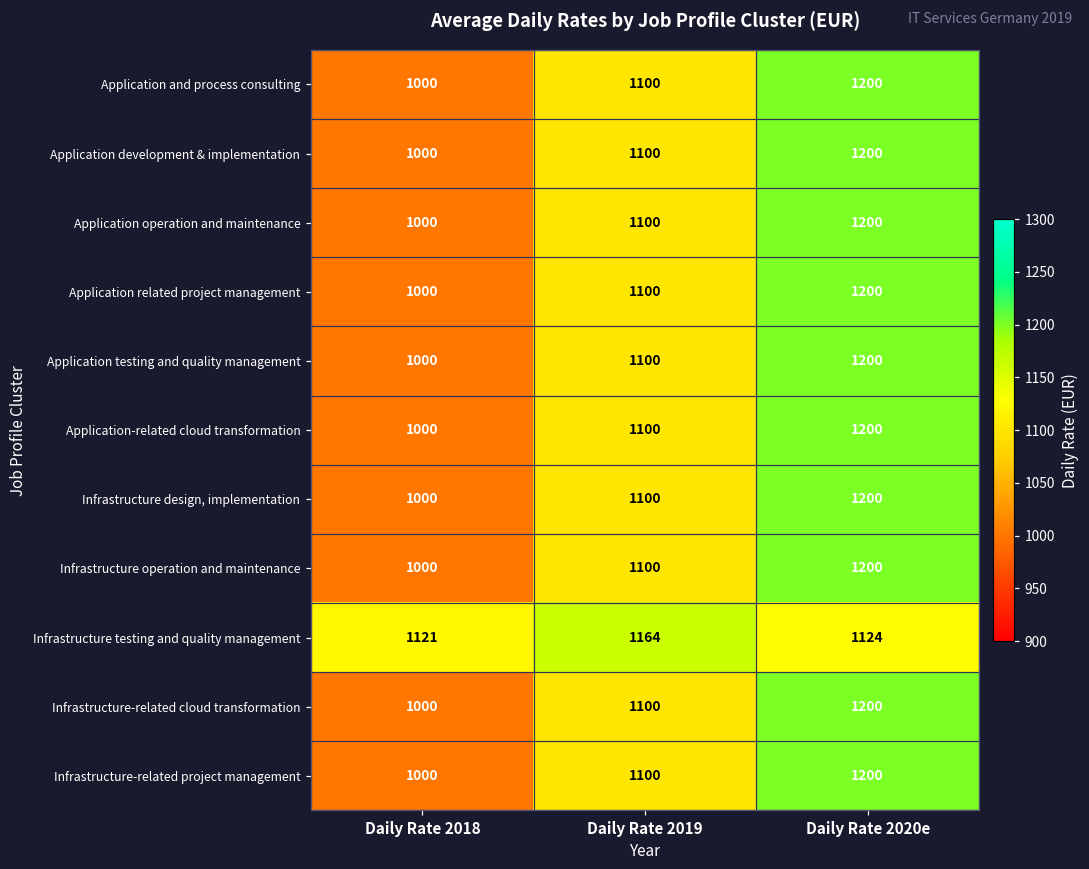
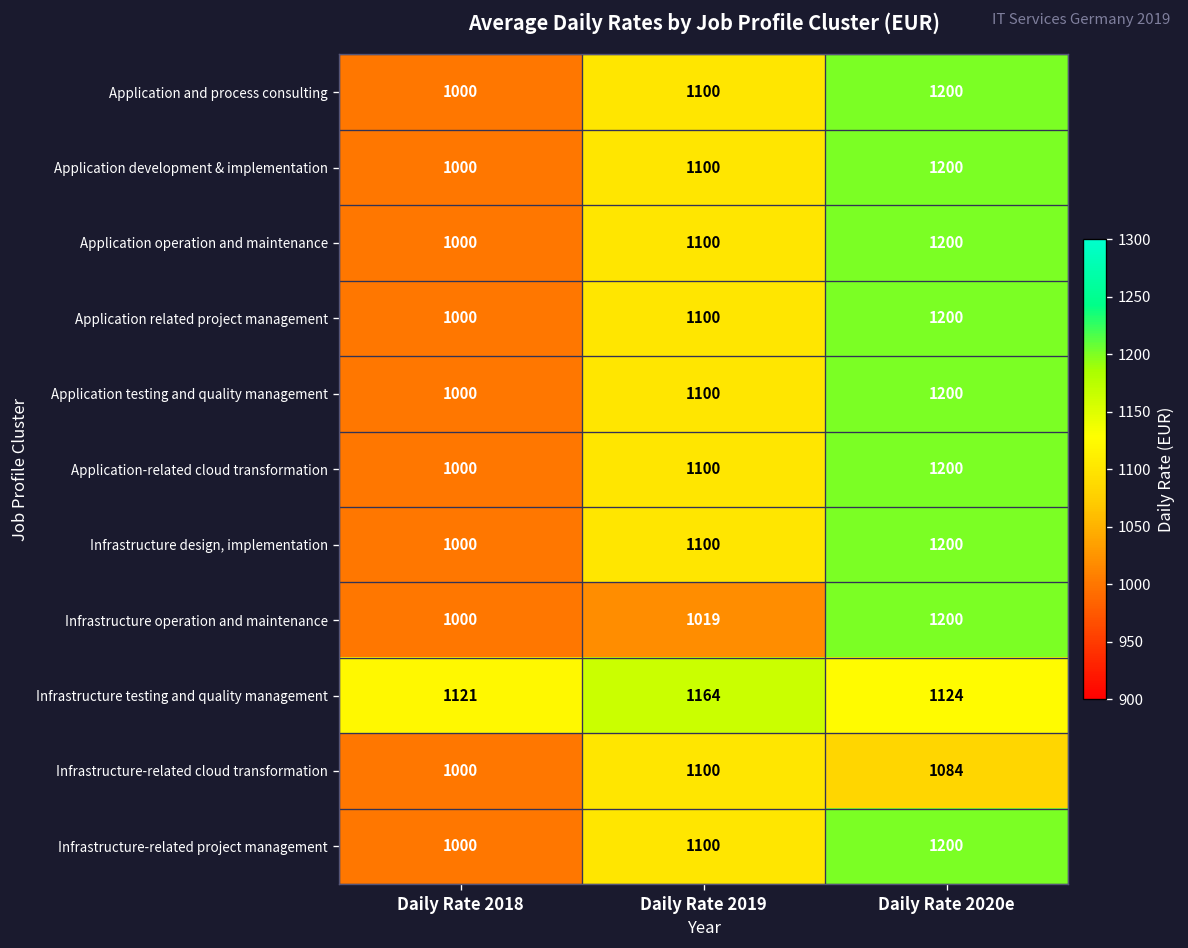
Infrastructure operation and maintenance, Daily Rate 2019: 1100 -> 1019
Infrastructure-related cloud transformation, Daily Rate 2020e: 1200 -> 1084
